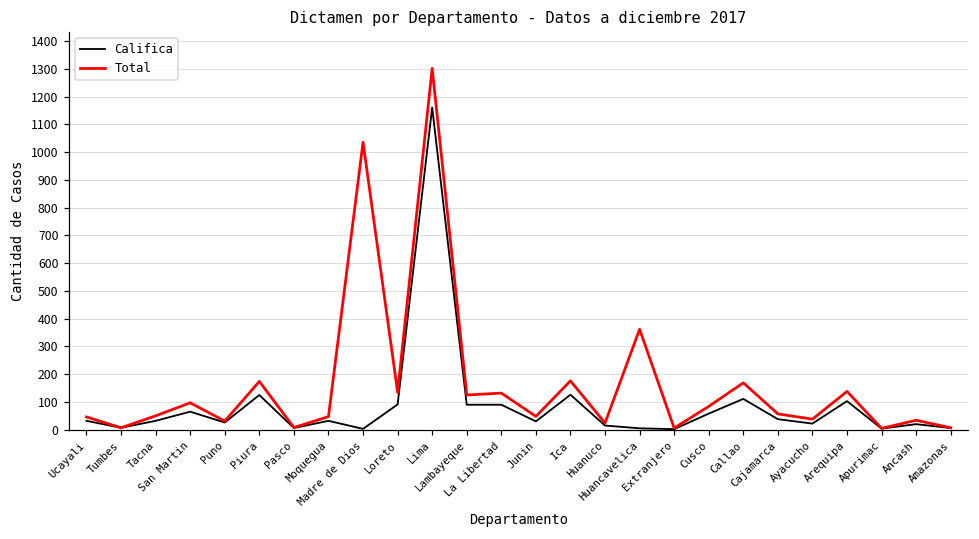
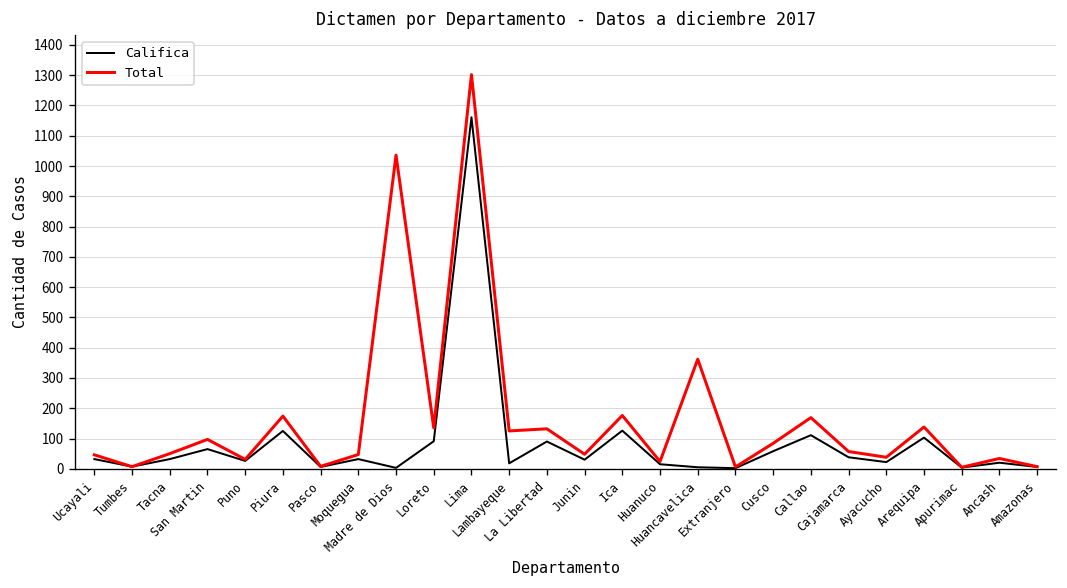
Califica, Lambayeque: 90 -> 20
